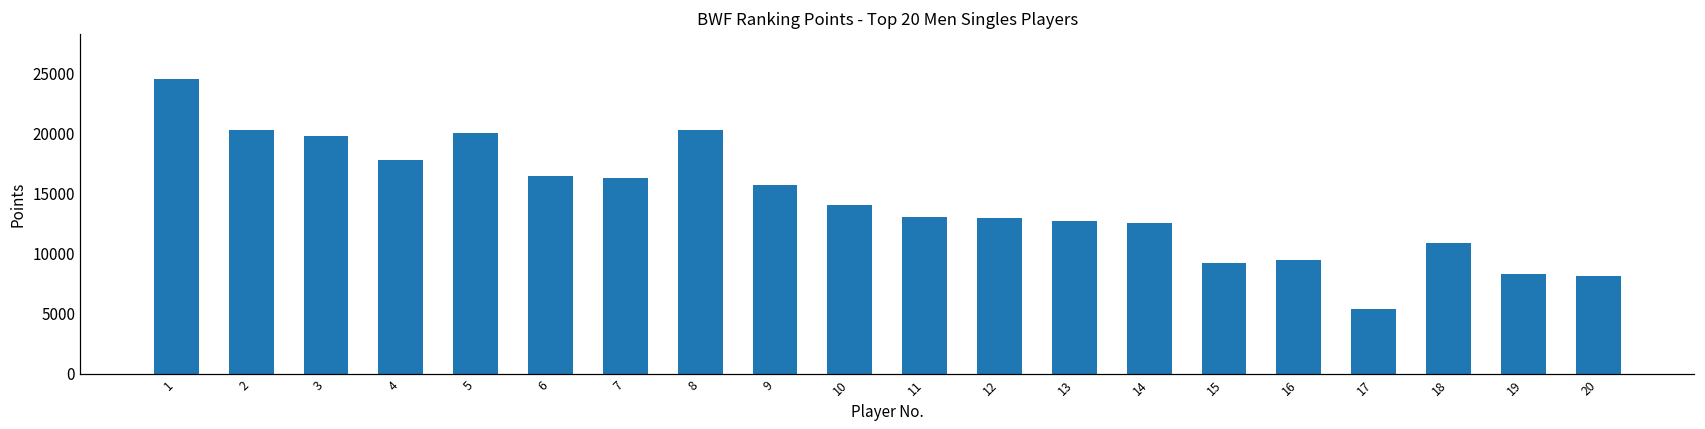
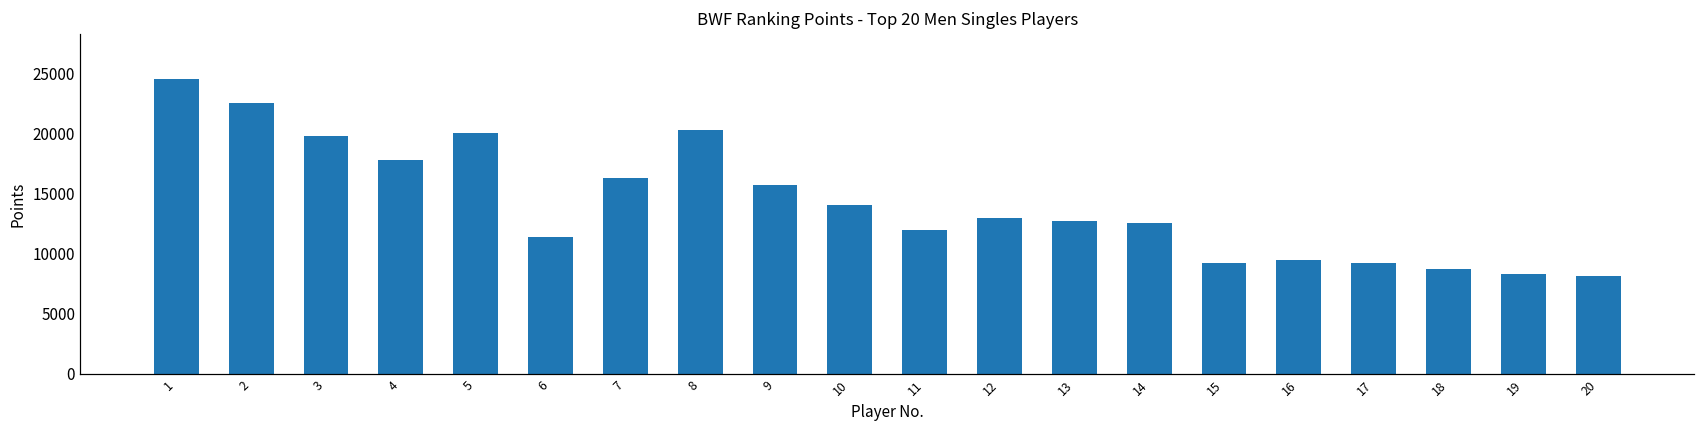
2: 20300 -> 22500
6: 16500 -> 11400
11: 13100 -> 12000
17: 5400 -> 9200
18: 10900 -> 8700
